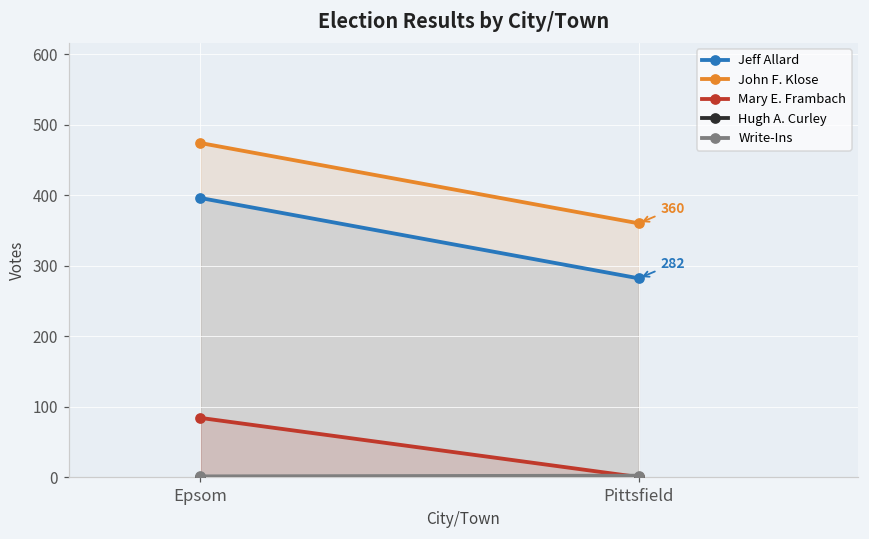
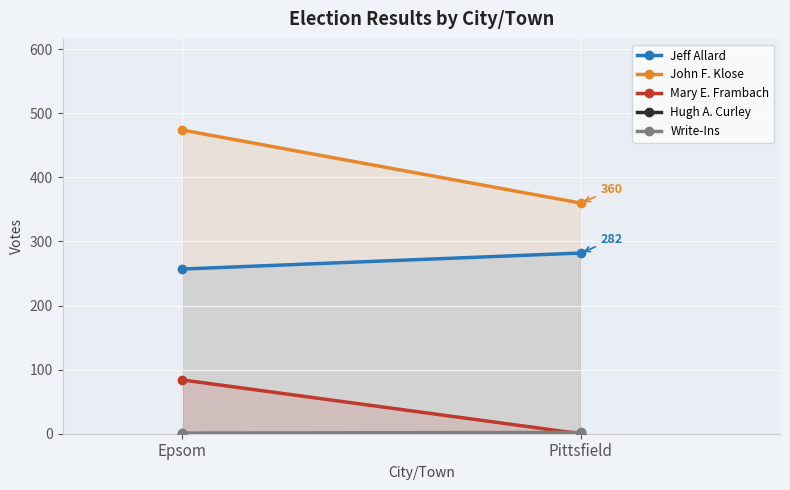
Jeff Allard, Epsom: 400 -> 260
